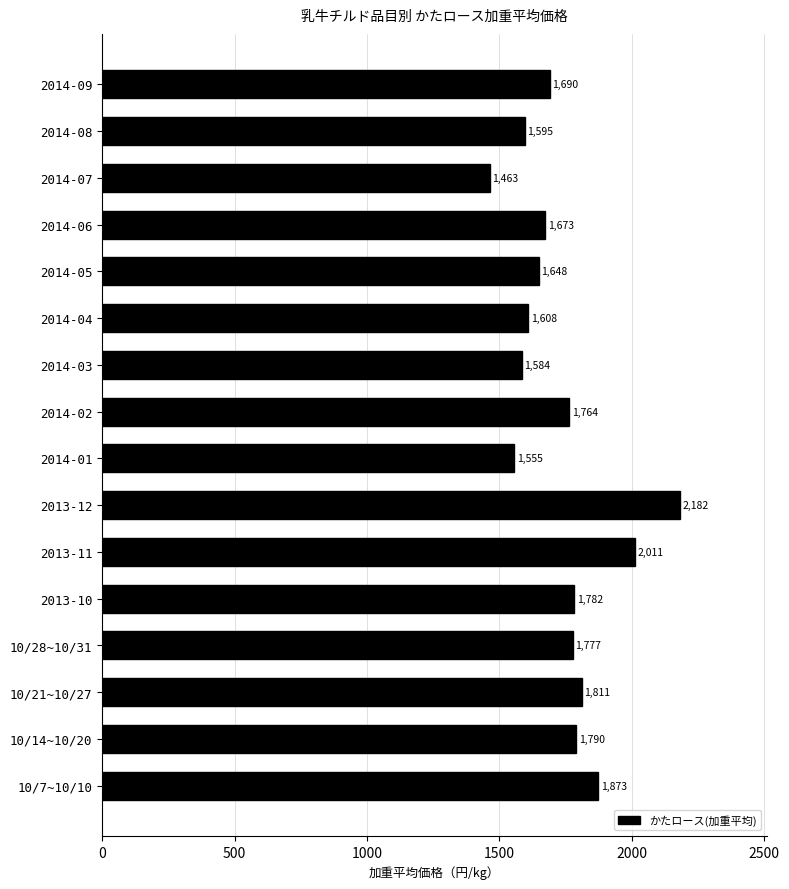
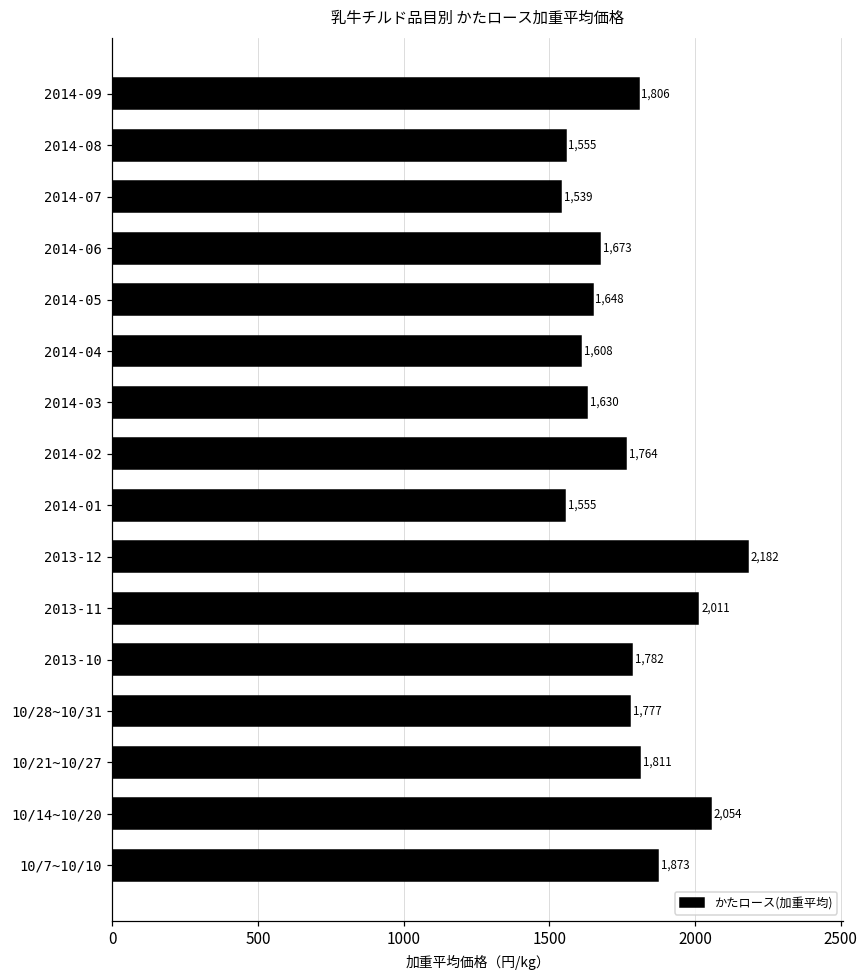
2014-09: 1,690 -> 1,806
2014-08: 1,595 -> 1,555
2014-07: 1,463 -> 1,539
2014-03: 1,584 -> 1,630
10/14~10/20: 1,790 -> 2,054
